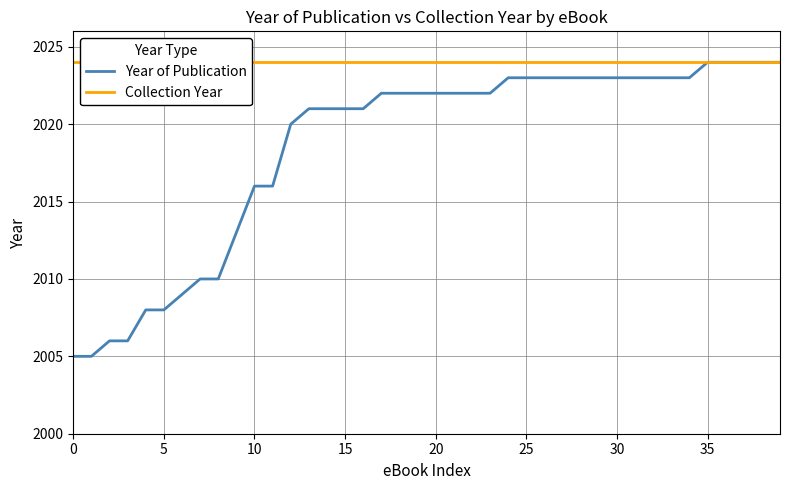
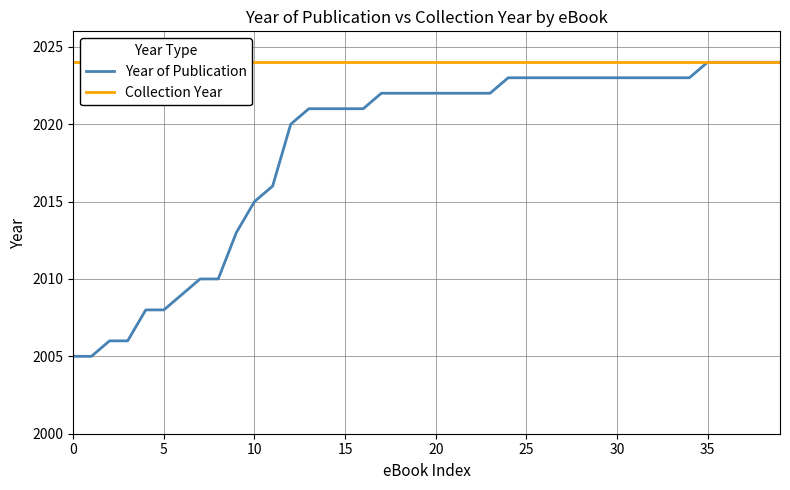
Year of Publication, 10: 2016 -> 2015
